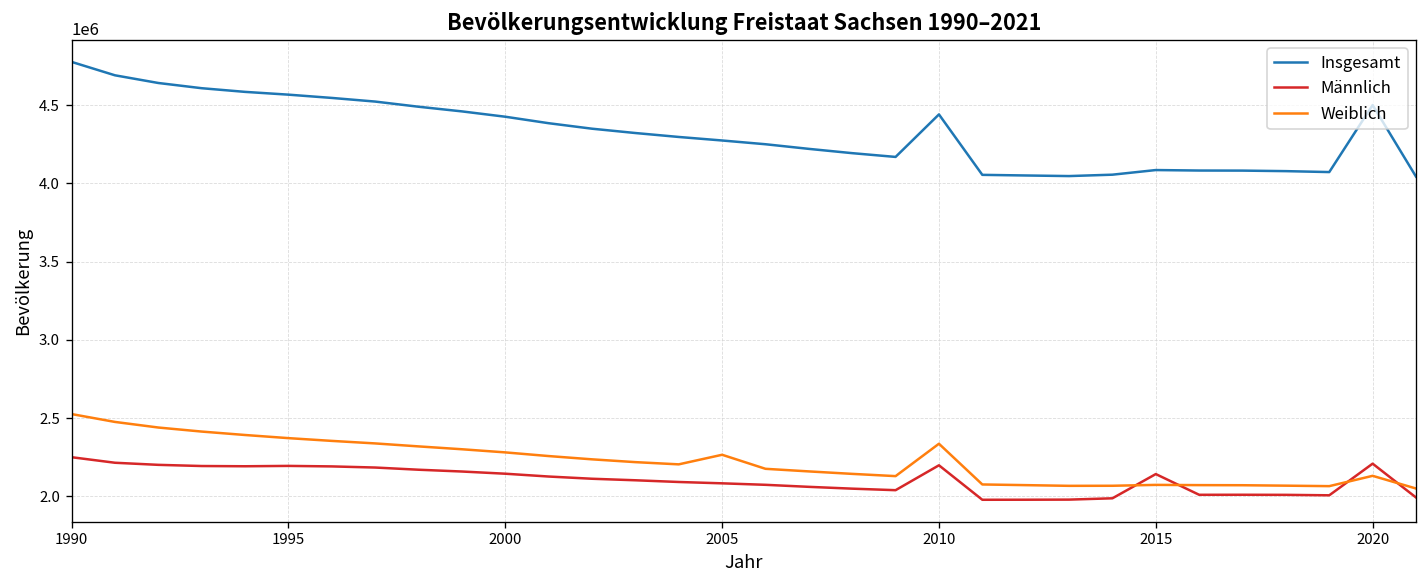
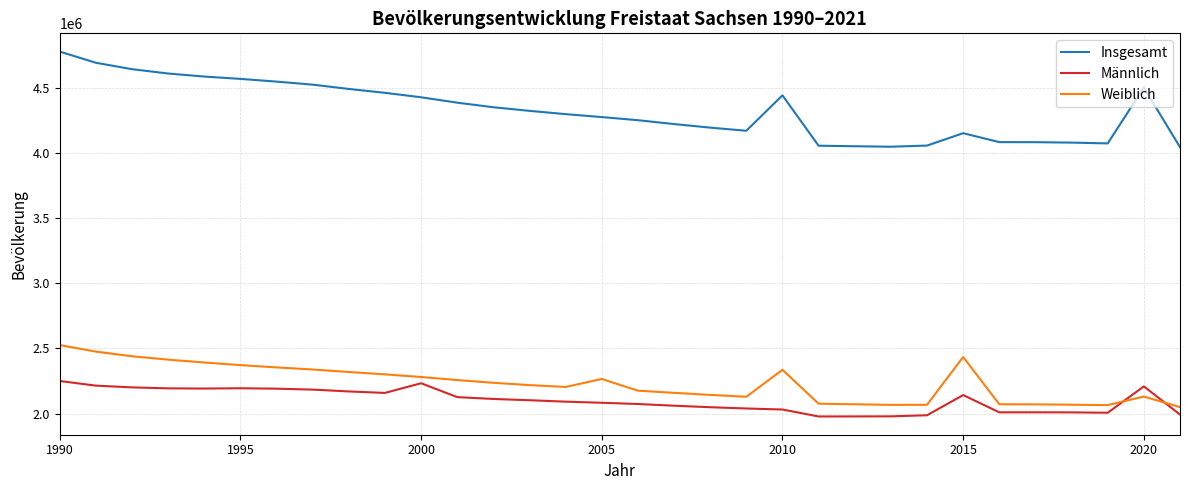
Männlich, 2000: 2140000 -> 2230000
Männlich, 2010: 2200000 -> 2030000
Insgesamt, 2015: 4080000 -> 4150000
Weiblich, 2015: 2070000 -> 2430000
